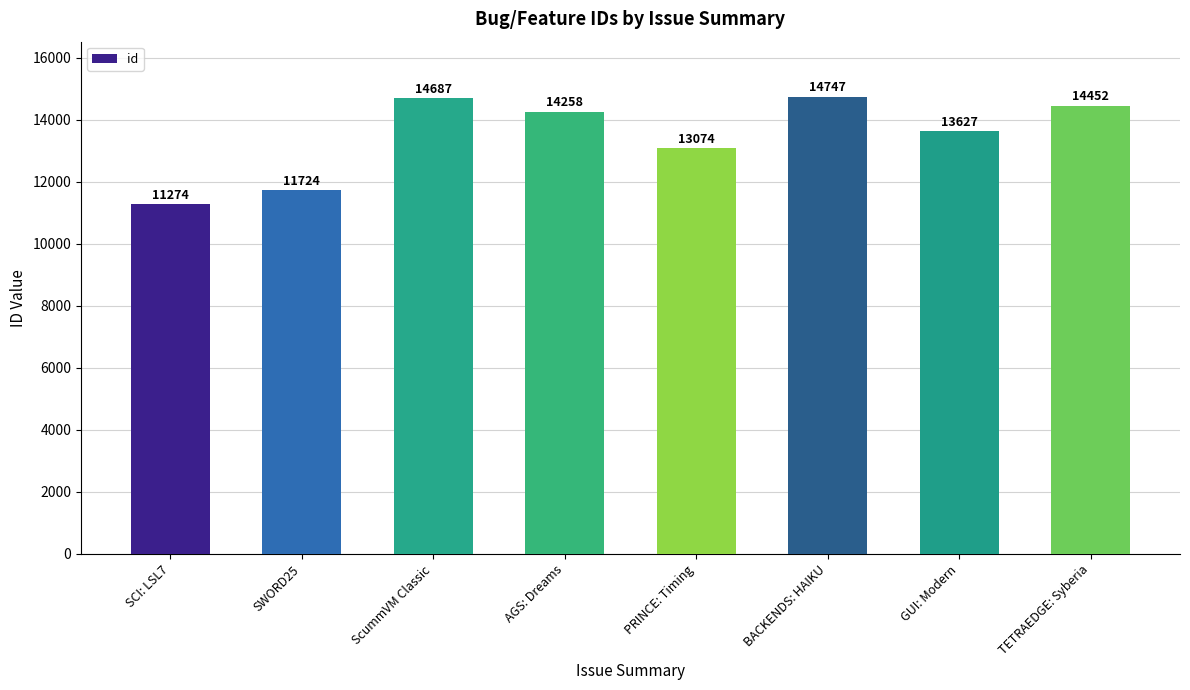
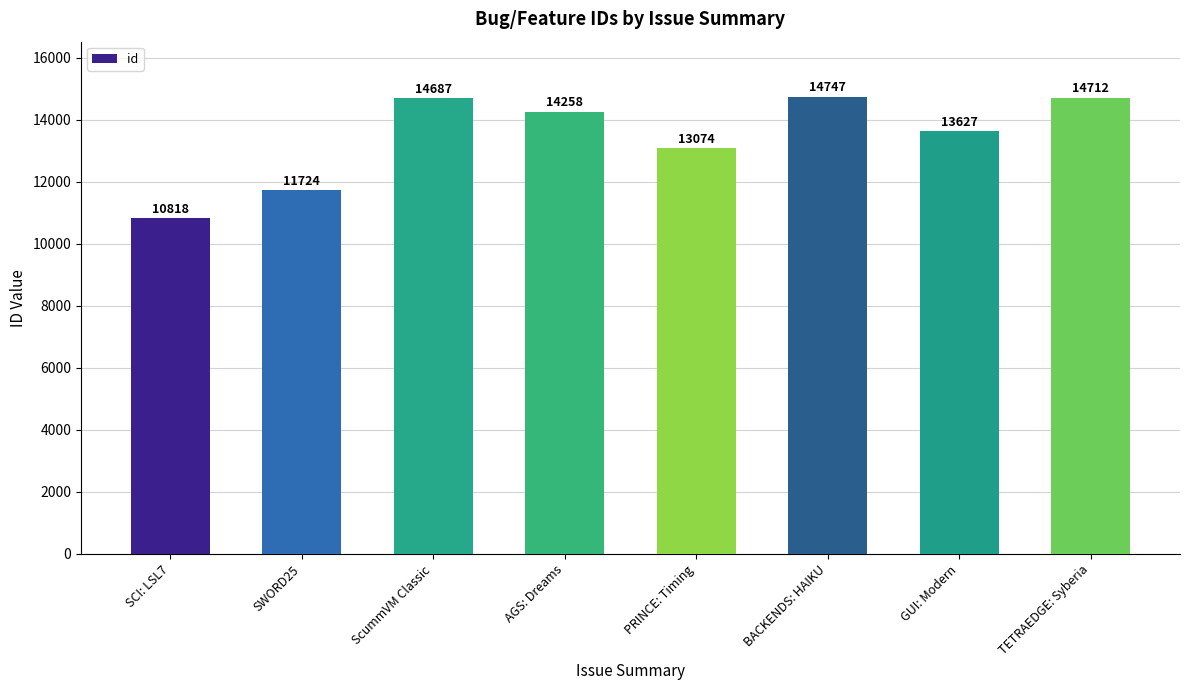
SCI: LSL7: 11274 -> 10818
TETRAEDGE: Syberia: 14452 -> 14712
